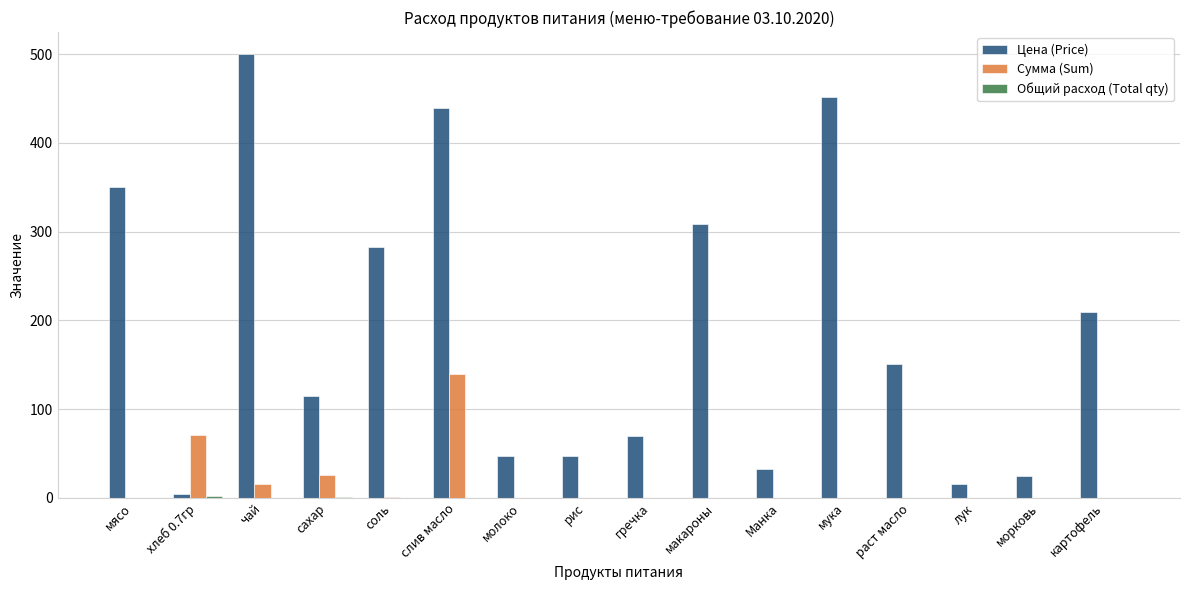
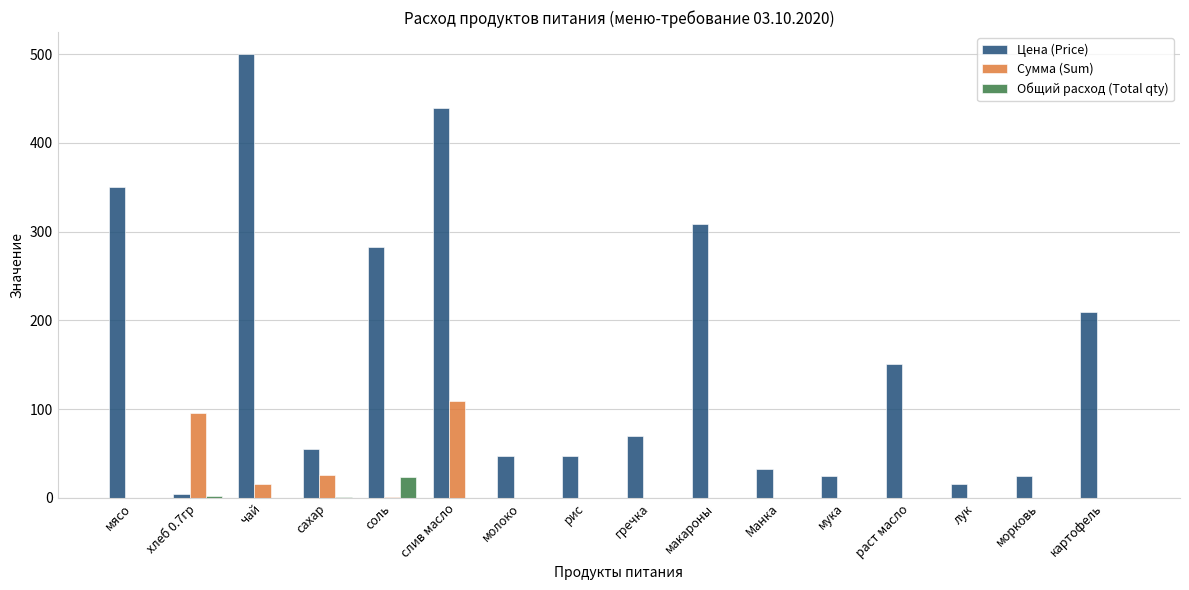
Сумма (Sum), хлеб 0.7гр: 70 -> 100
Цена (Price), сахар: 120 -> 60
Общий расход (Total qty), соль: 0 -> 20
Сумма (Sum), слив масло: 140 -> 110
Цена (Price), мука: 450 -> 20
